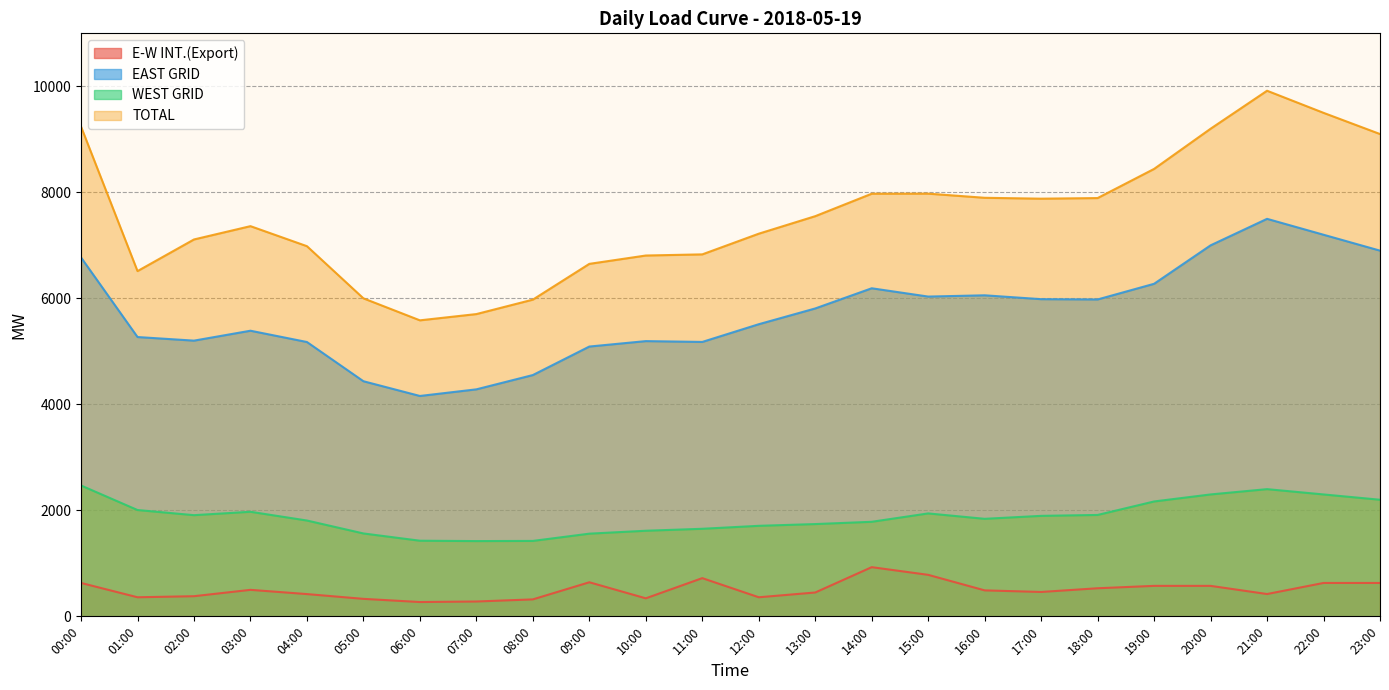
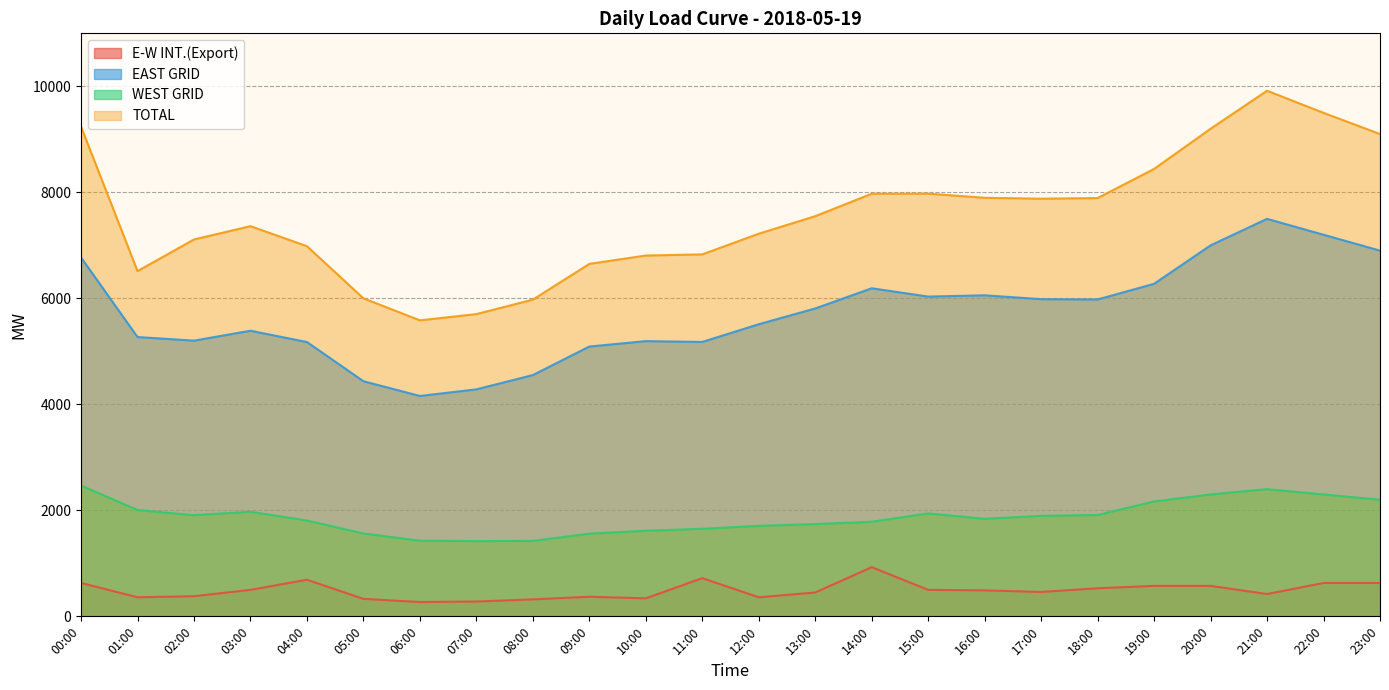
E-W INT.(Export), 04:00: 400 -> 700
E-W INT.(Export), 09:00: 600 -> 400
E-W INT.(Export), 15:00: 800 -> 500
